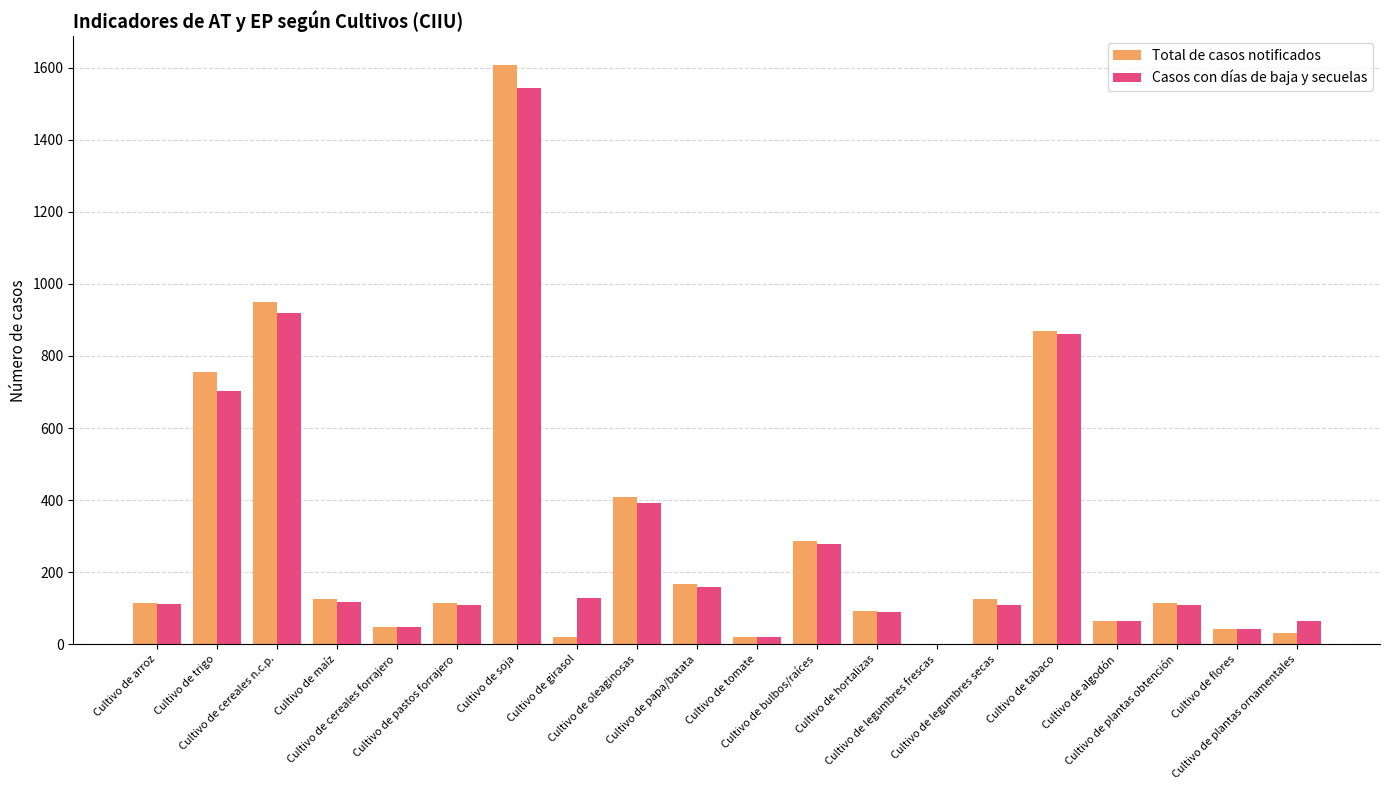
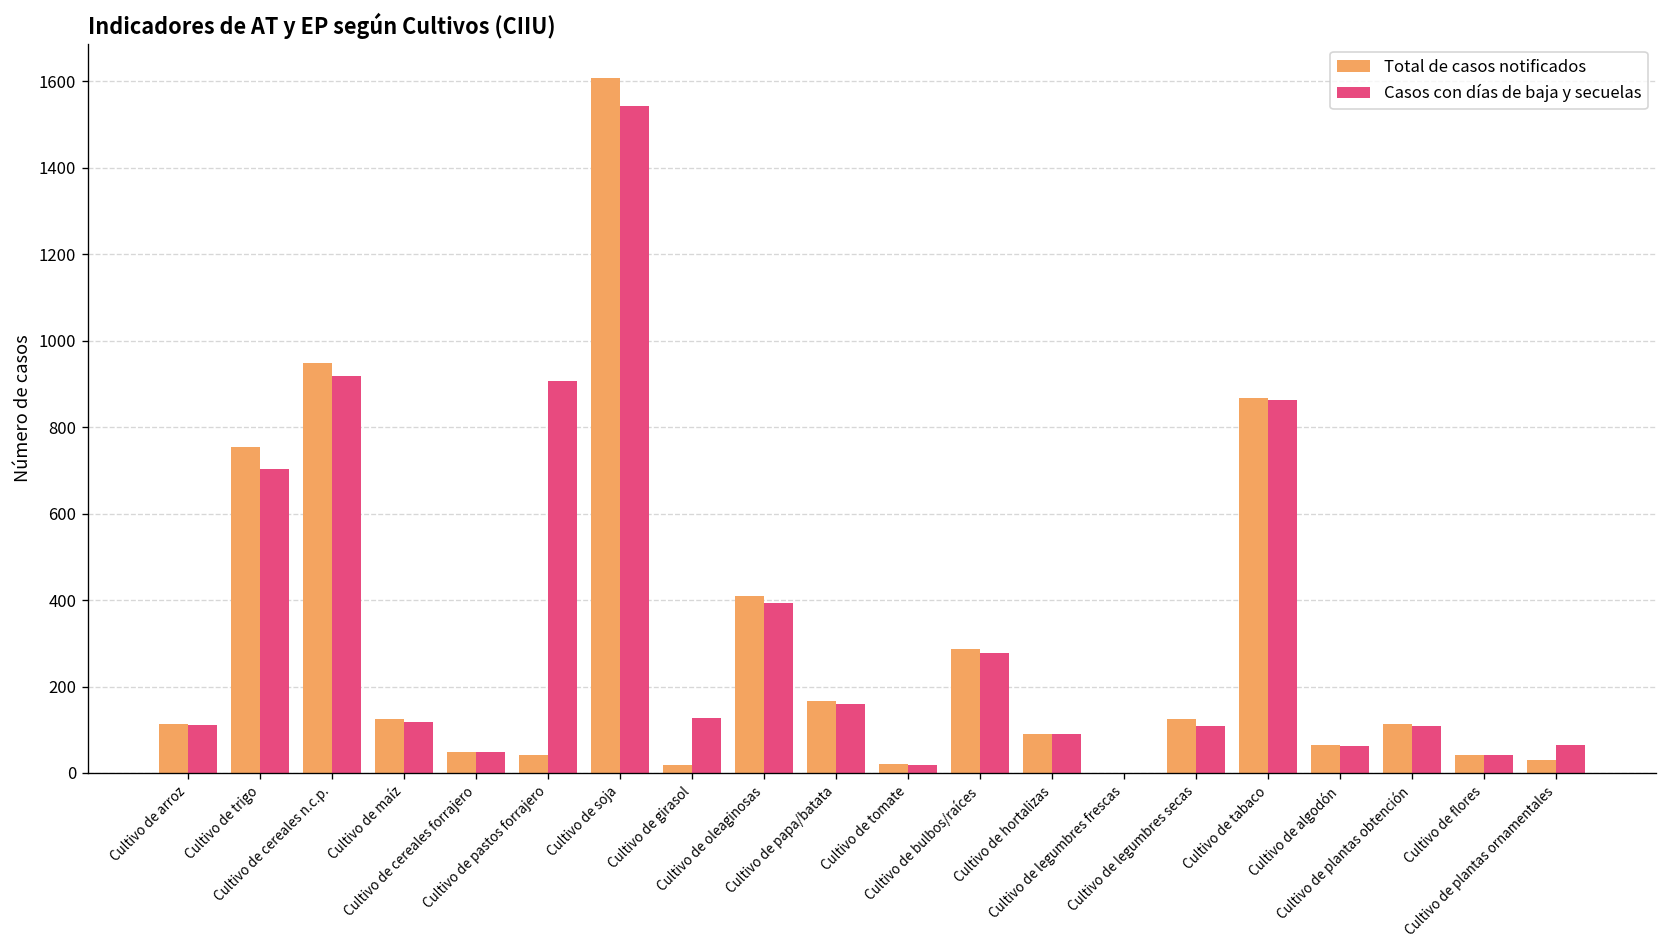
Total de casos notificados, Cultivo de pastos forrajero: 110 -> 40
Casos con días de baja y secuelas, Cultivo de pastos forrajero: 110 -> 910
